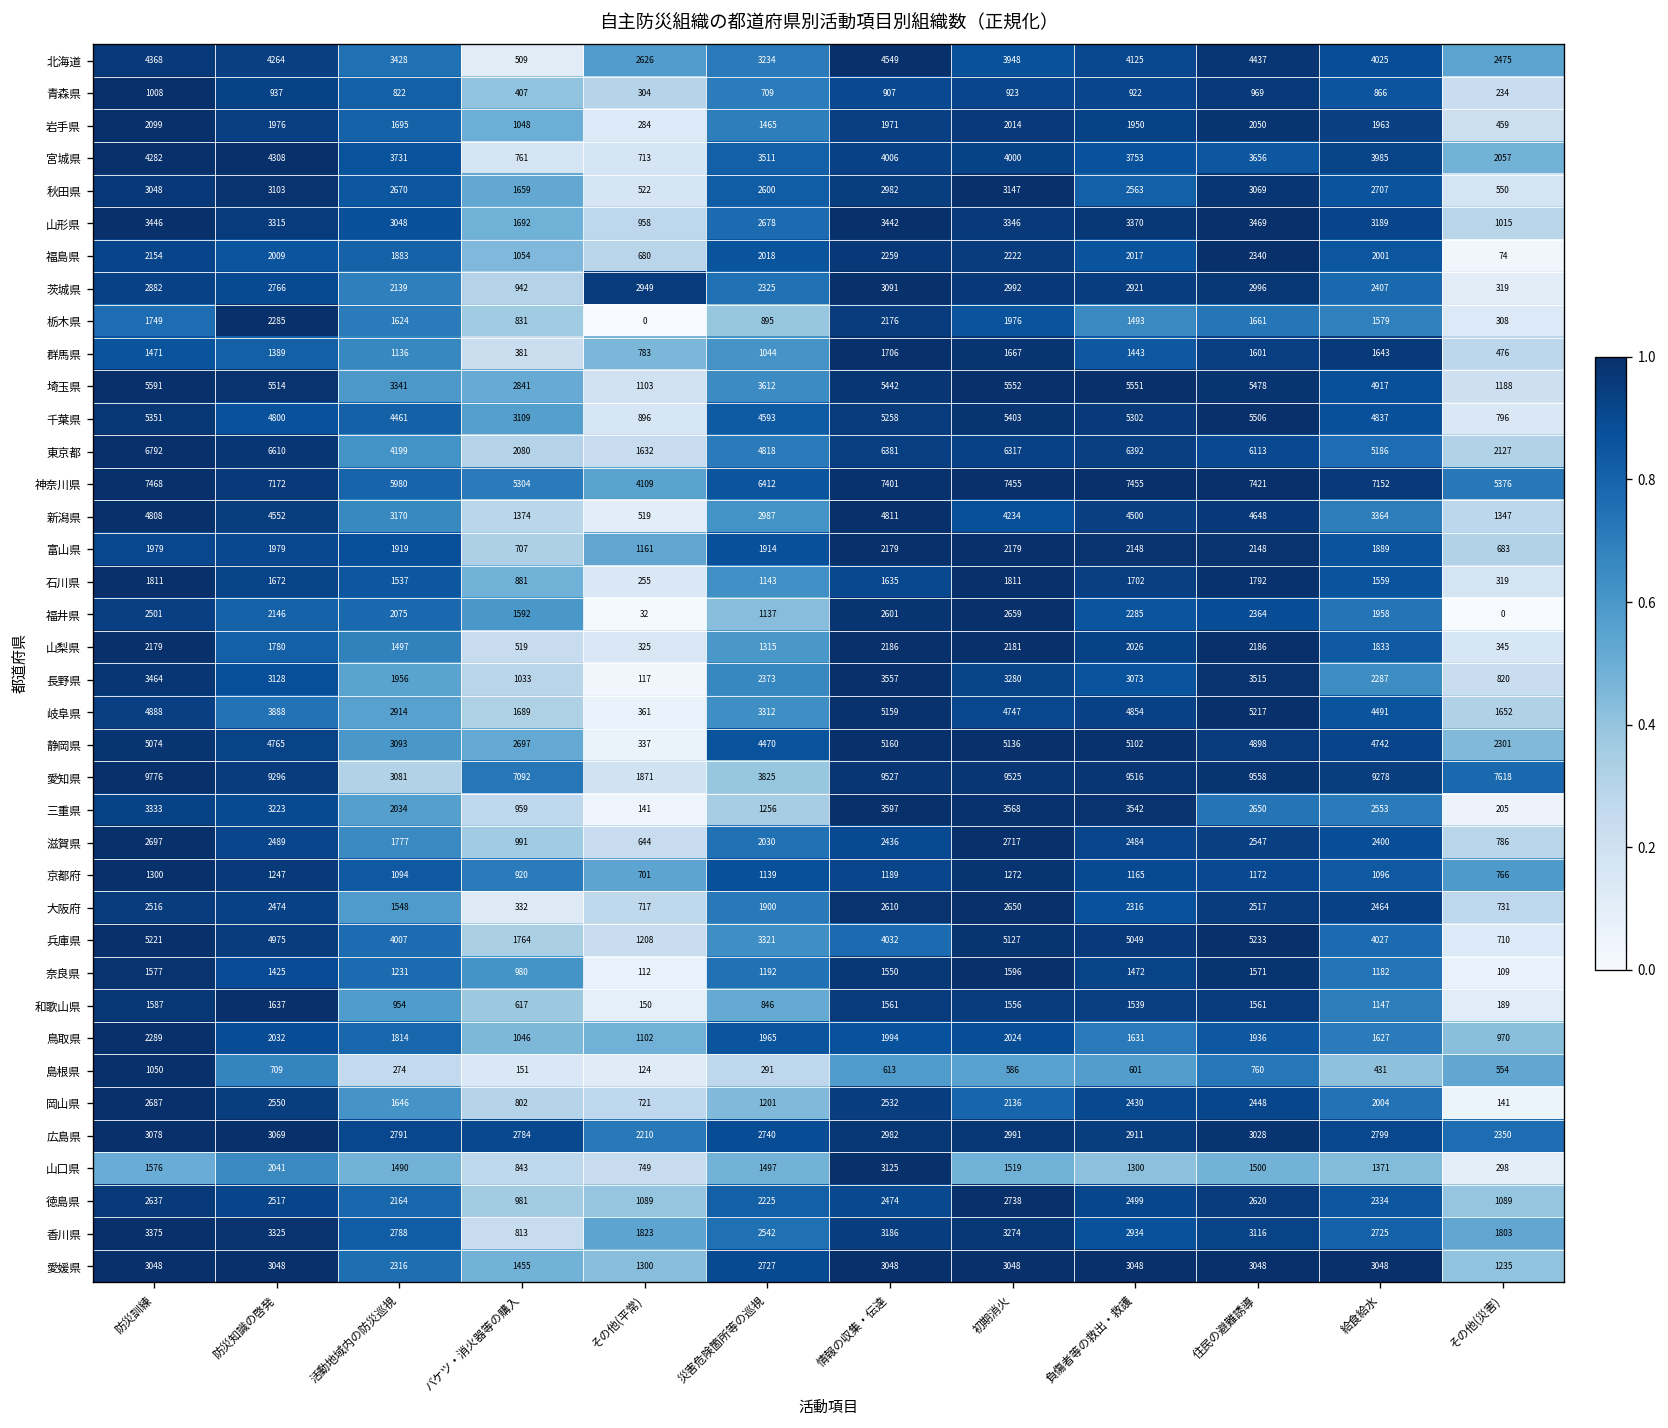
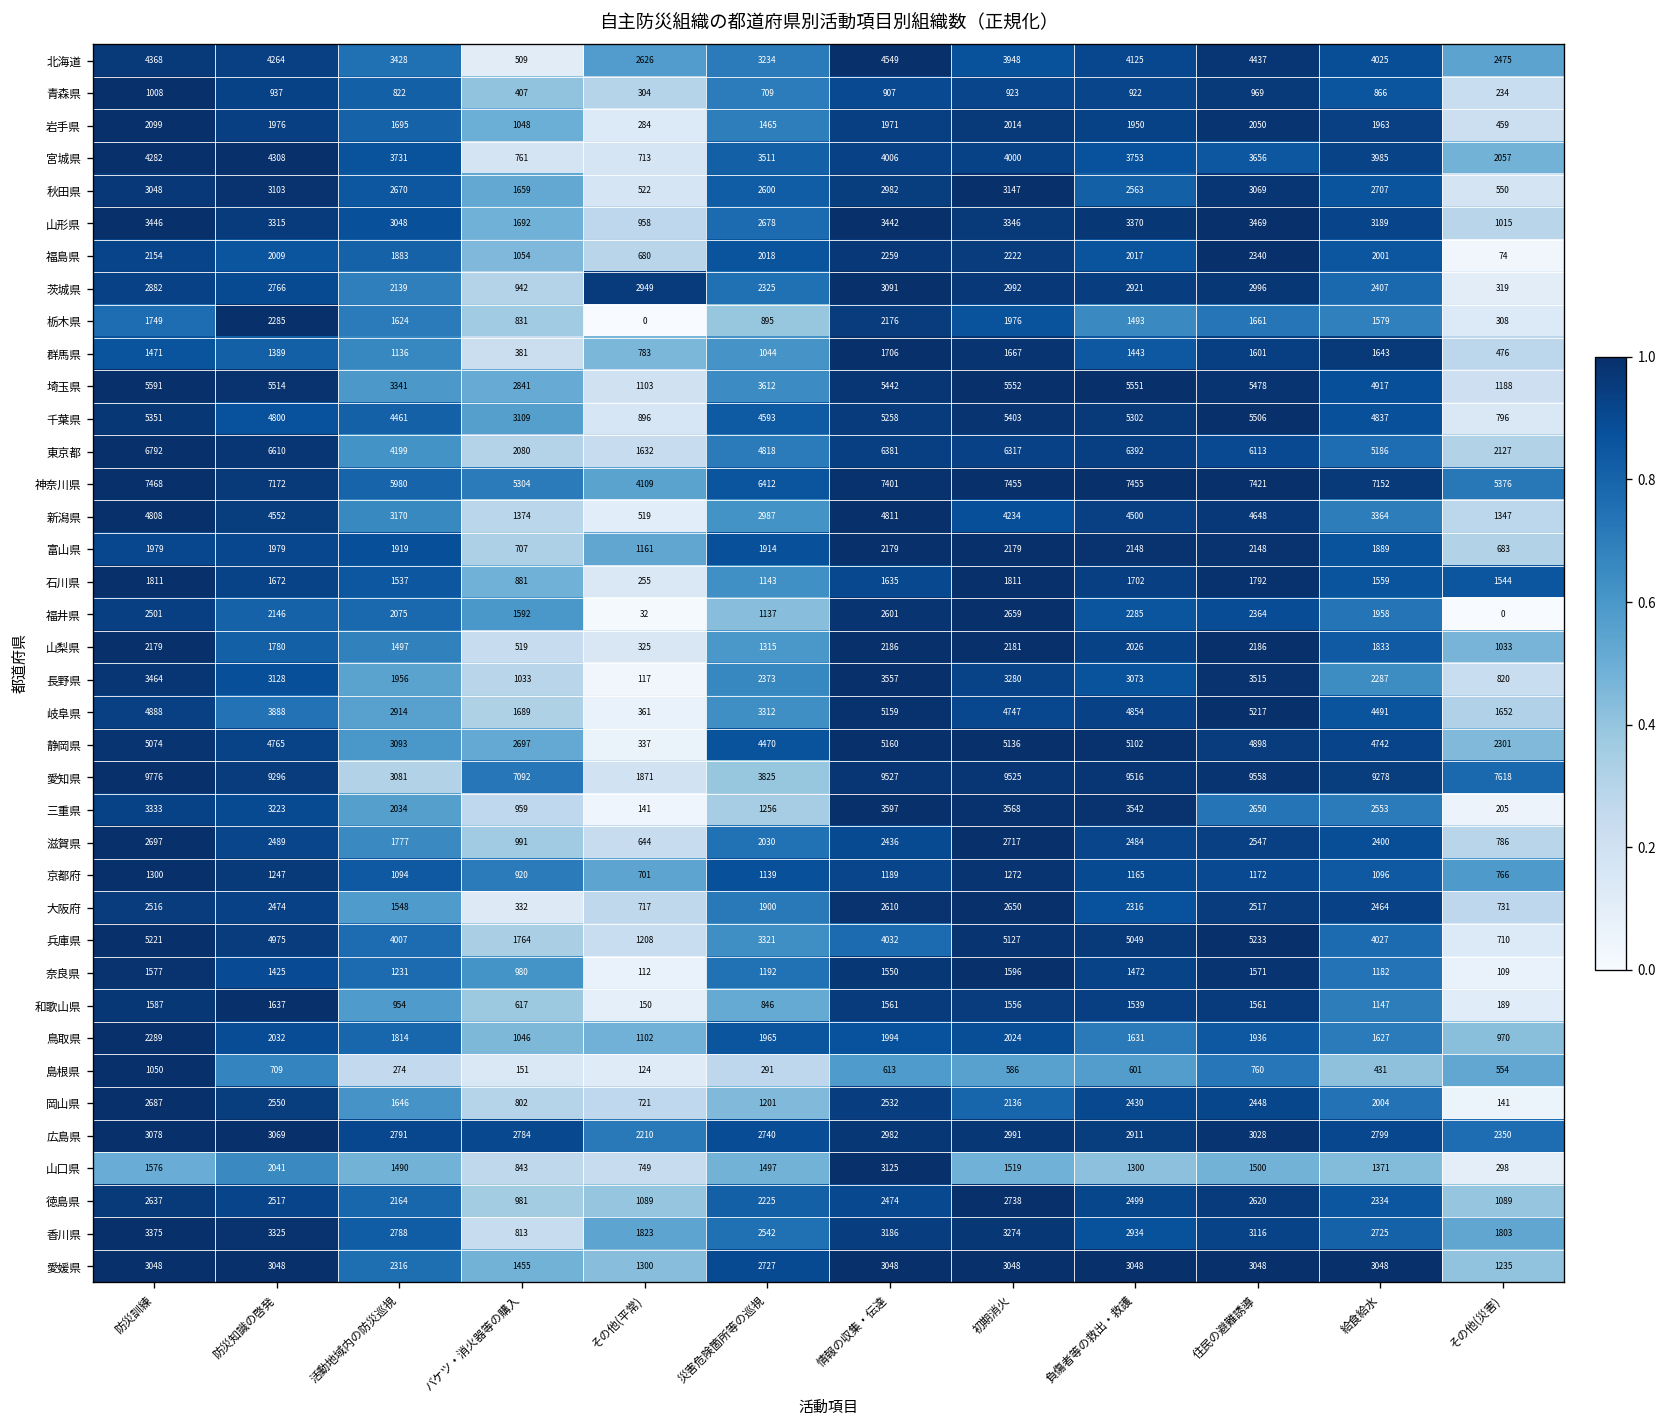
石川県, その他(災害): 319 -> 1544
山梨県, その他(災害): 345 -> 1033
